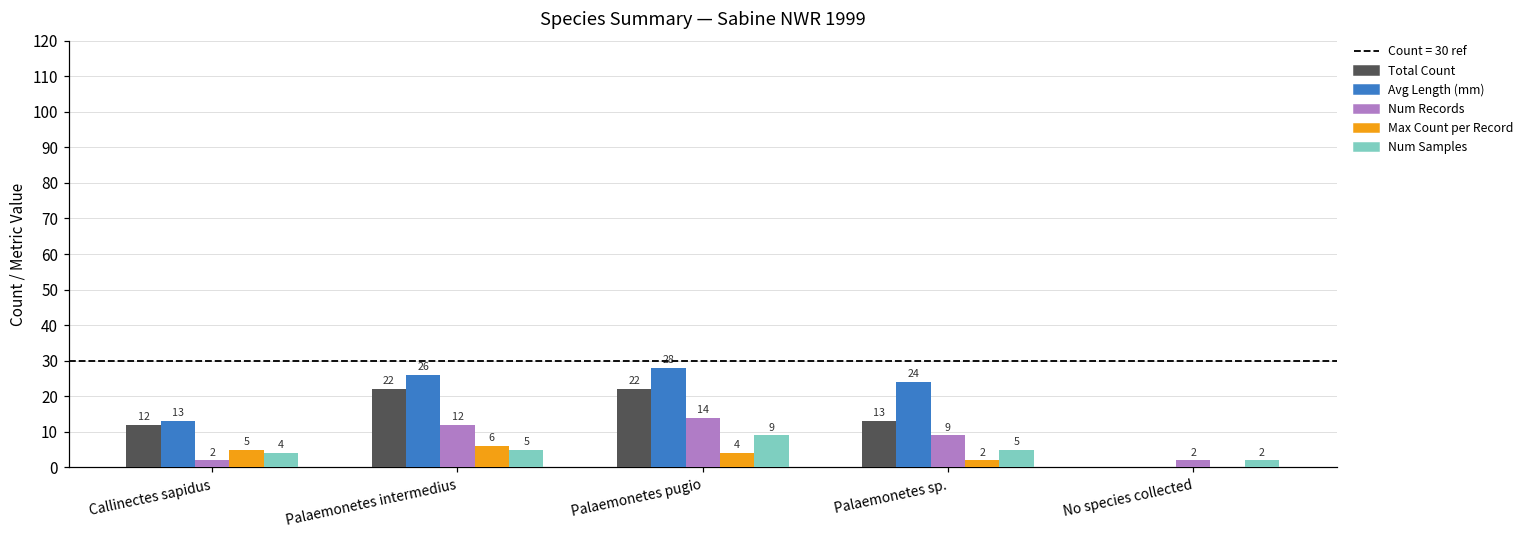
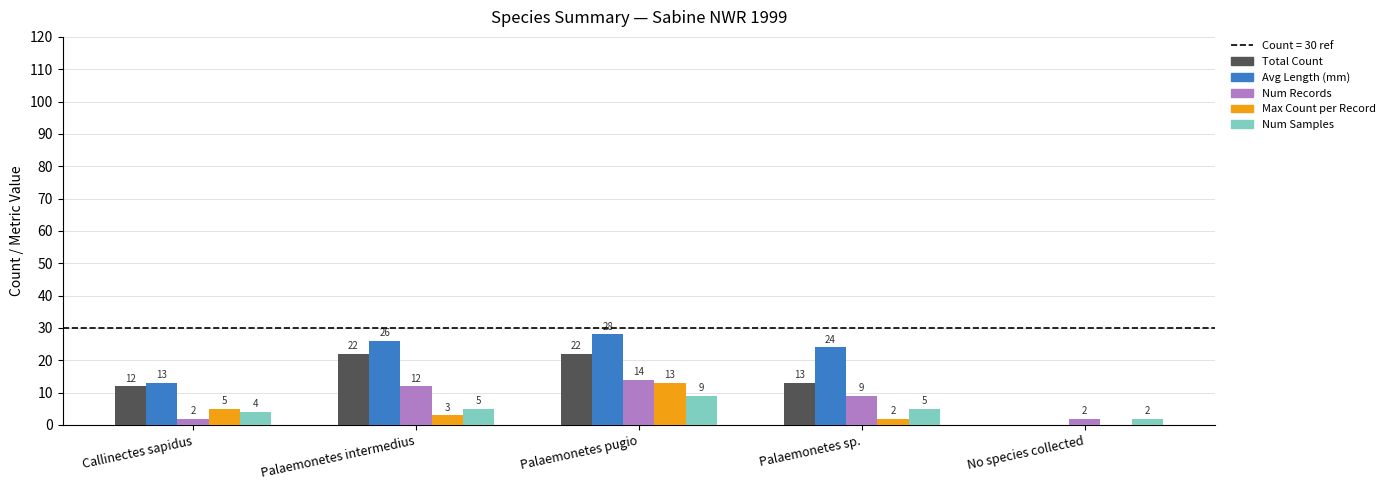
Max Count per Record, Palaemonetes intermedius: 6 -> 3
Max Count per Record, Palaemonetes pugio: 4 -> 13
